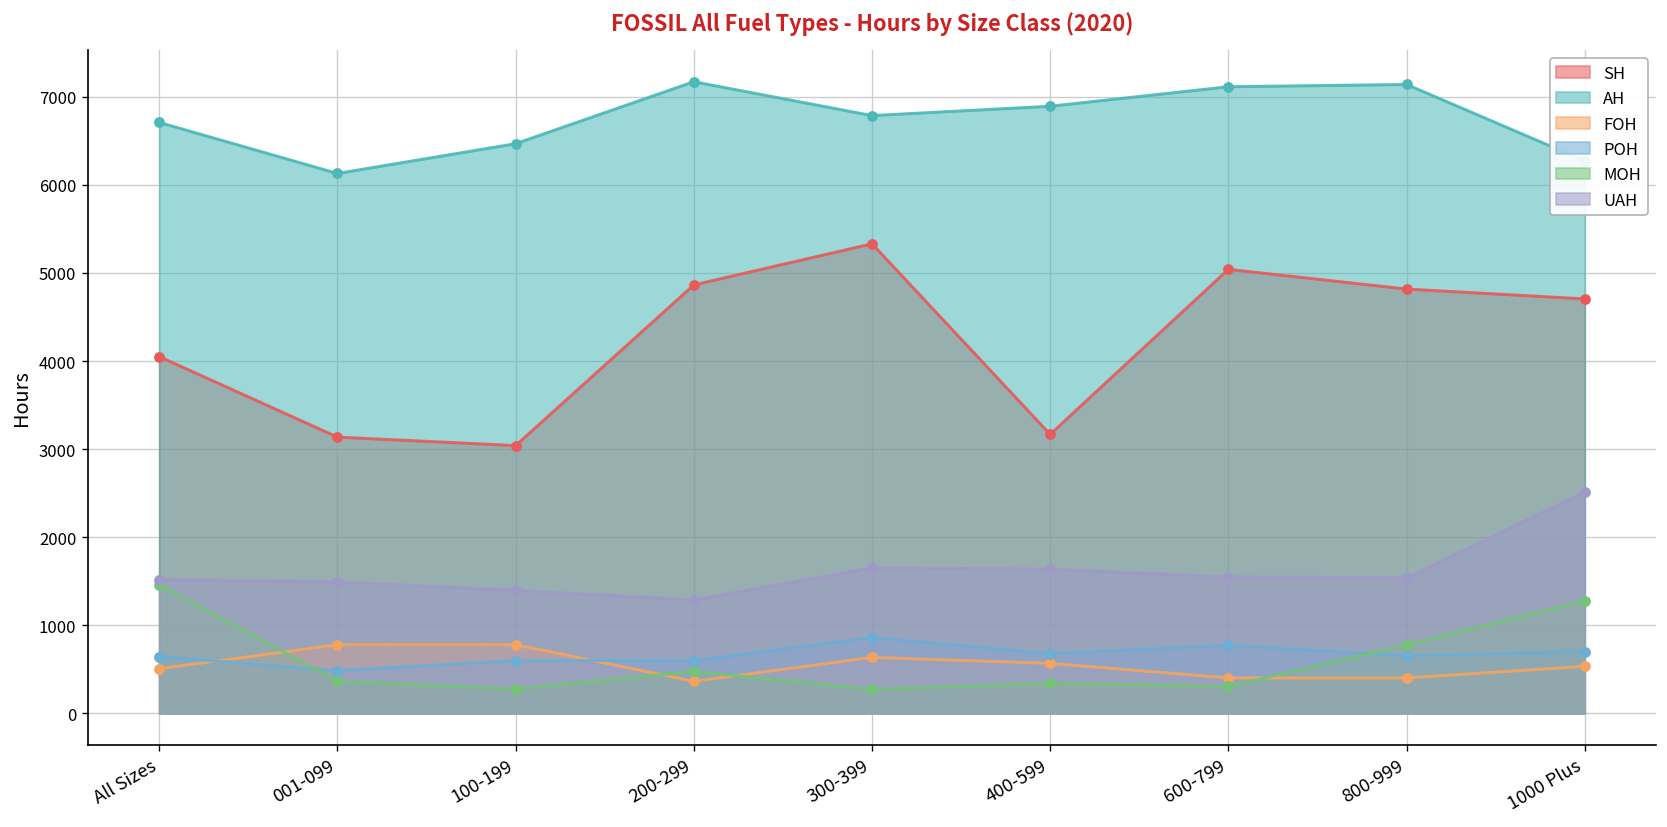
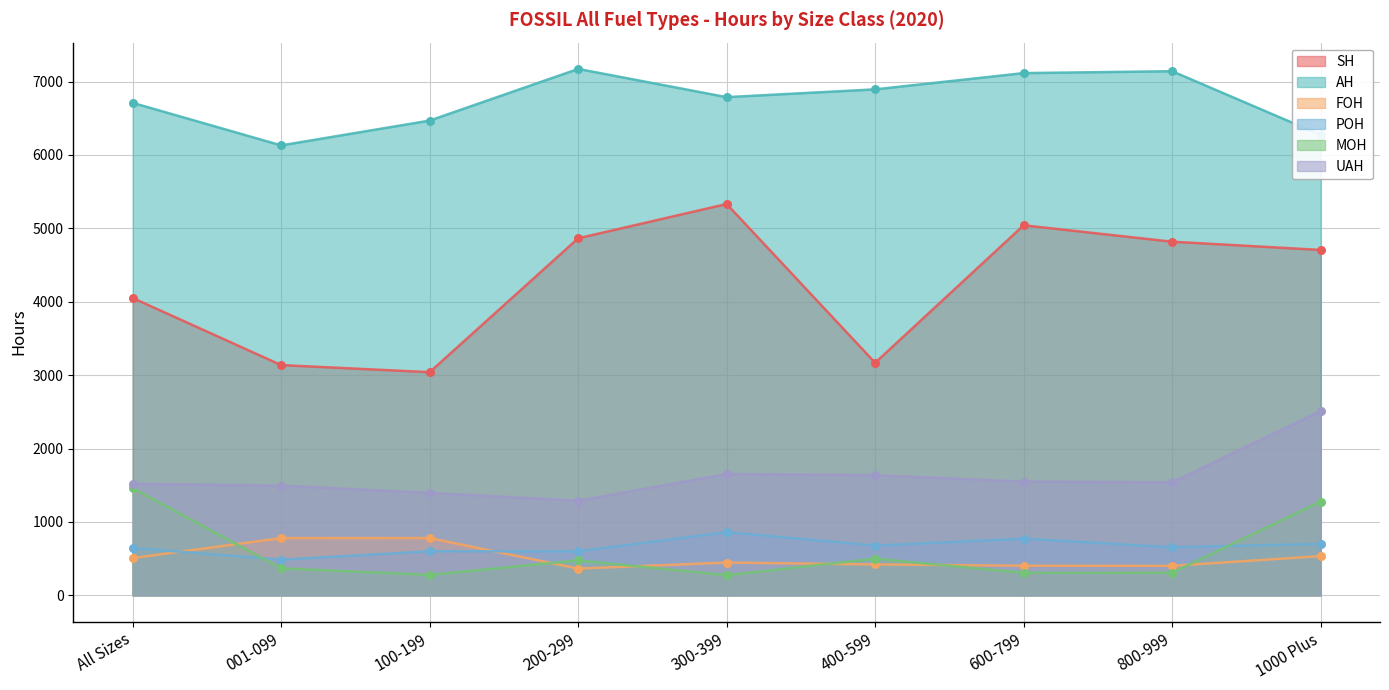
FOH, 300-399: 600 -> 400
FOH, 400-599: 600 -> 400
MOH, 400-599: 300 -> 500
MOH, 800-999: 800 -> 300
